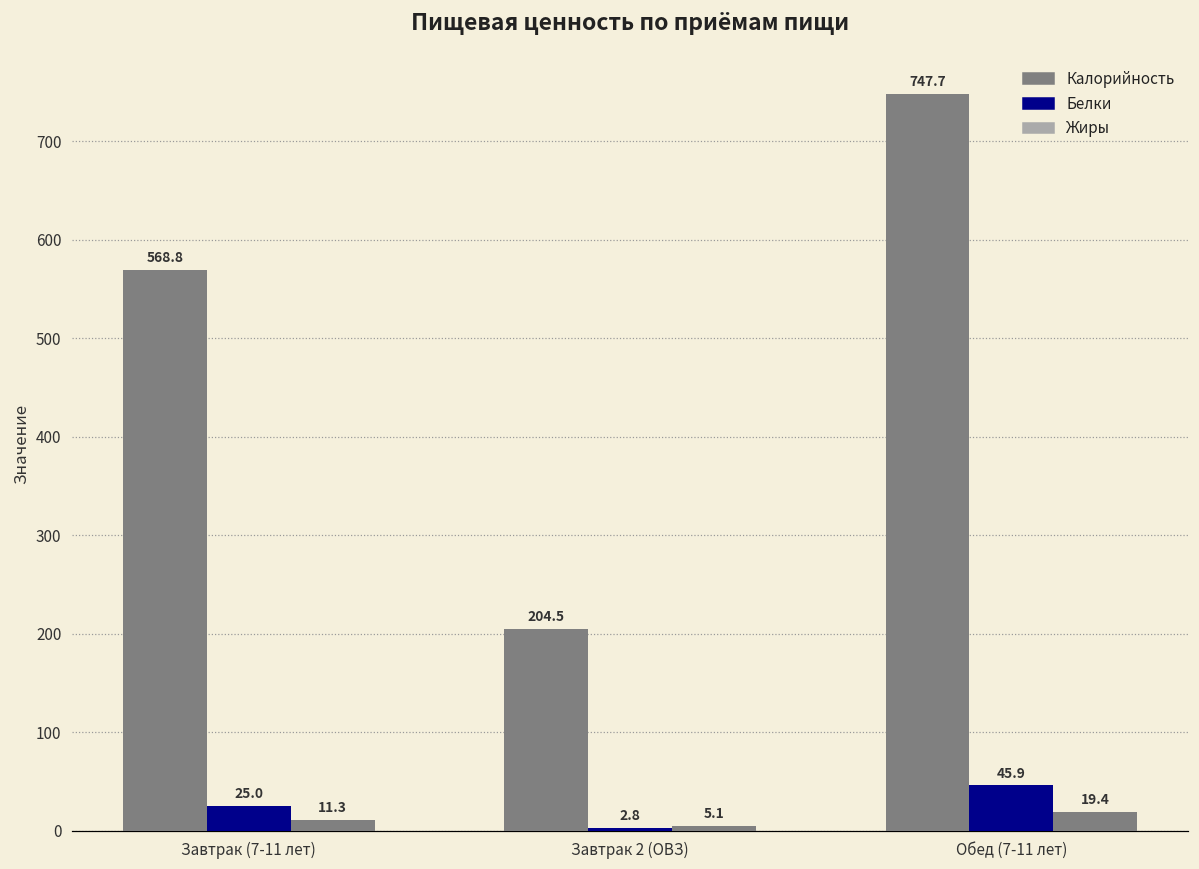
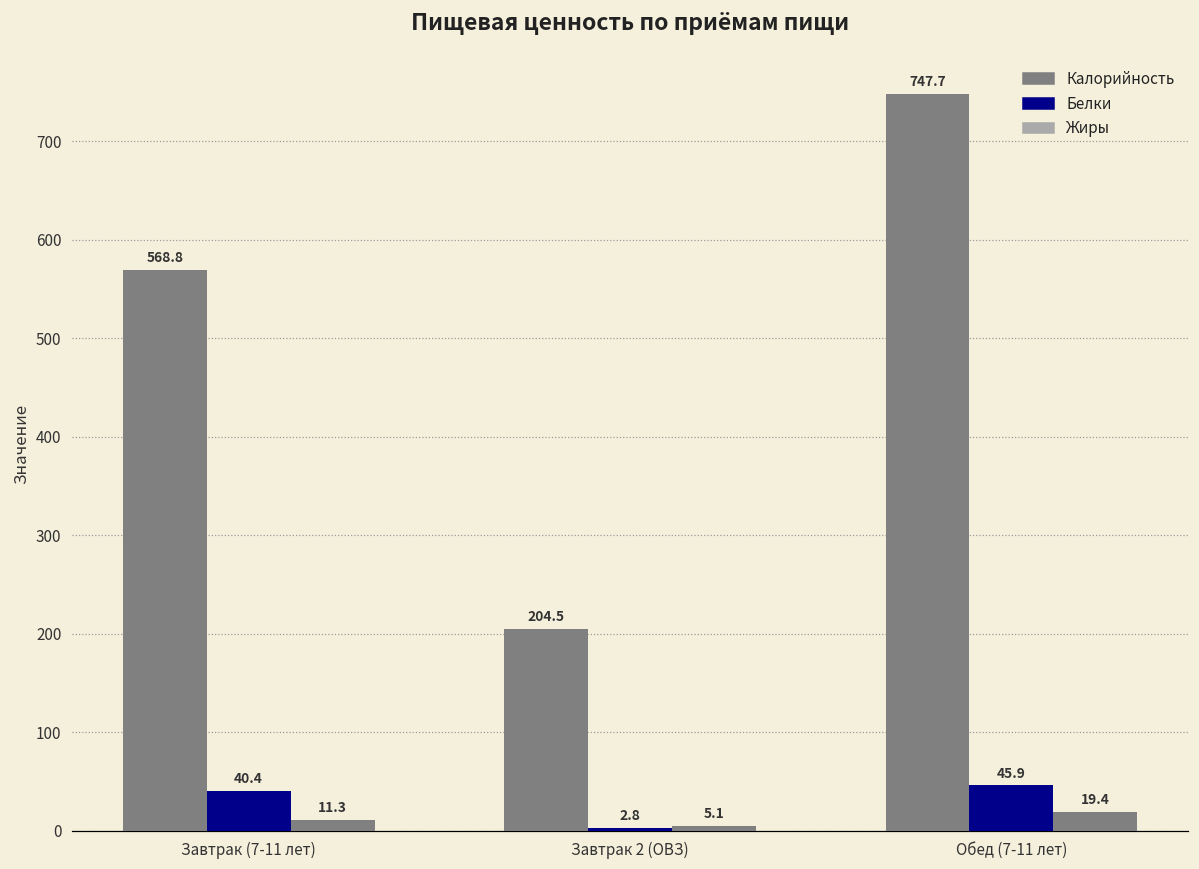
Белки, Завтрак (7-11 лет): 25.0 -> 40.4
